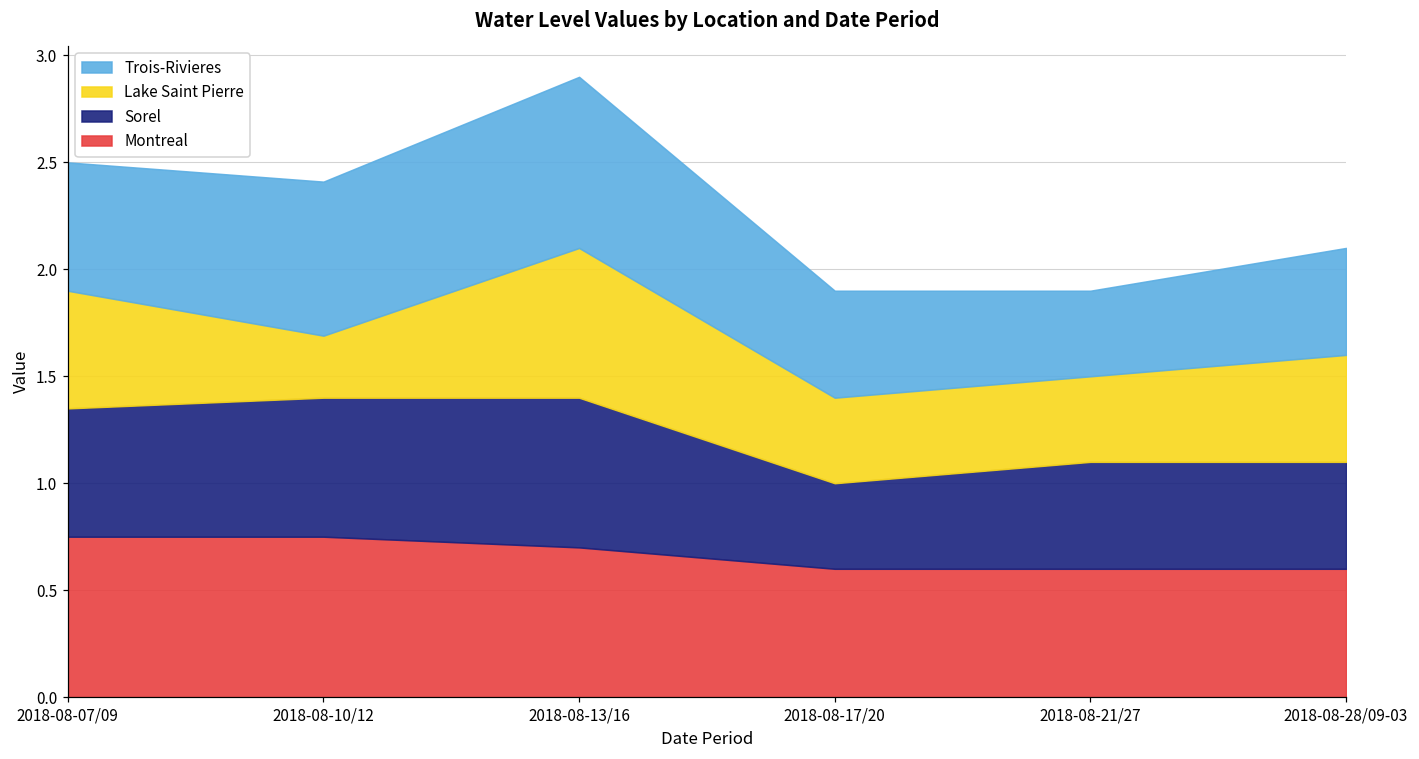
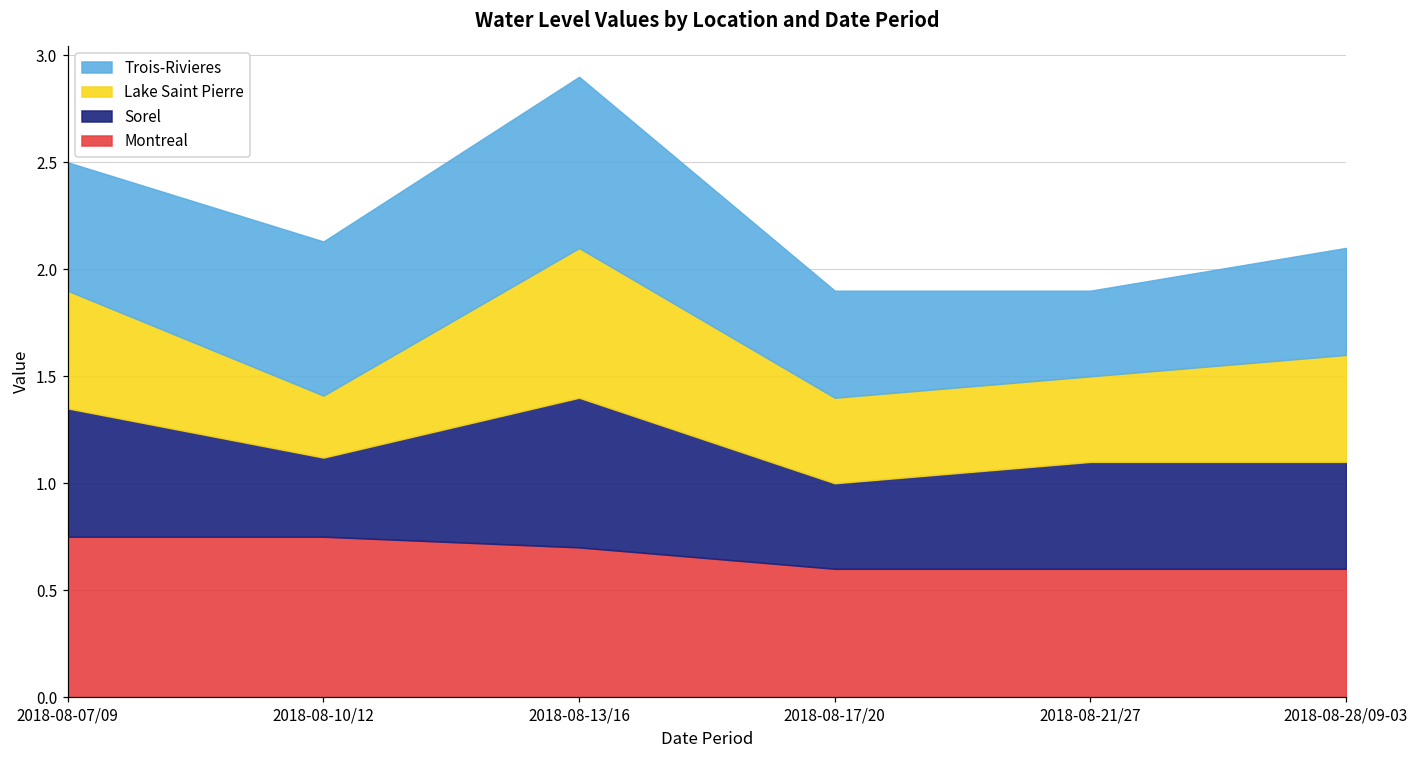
Sorel, 2018-08-10/12: 0.65 -> 0.37
